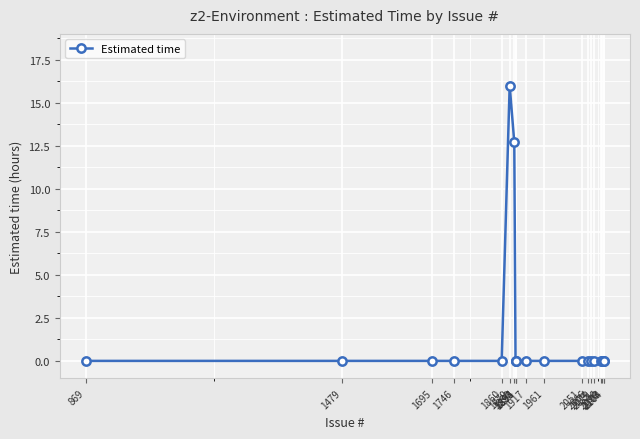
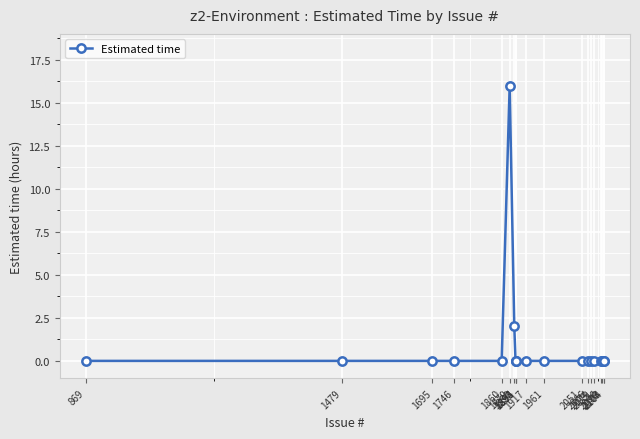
1890: 12.7 -> 2.0
